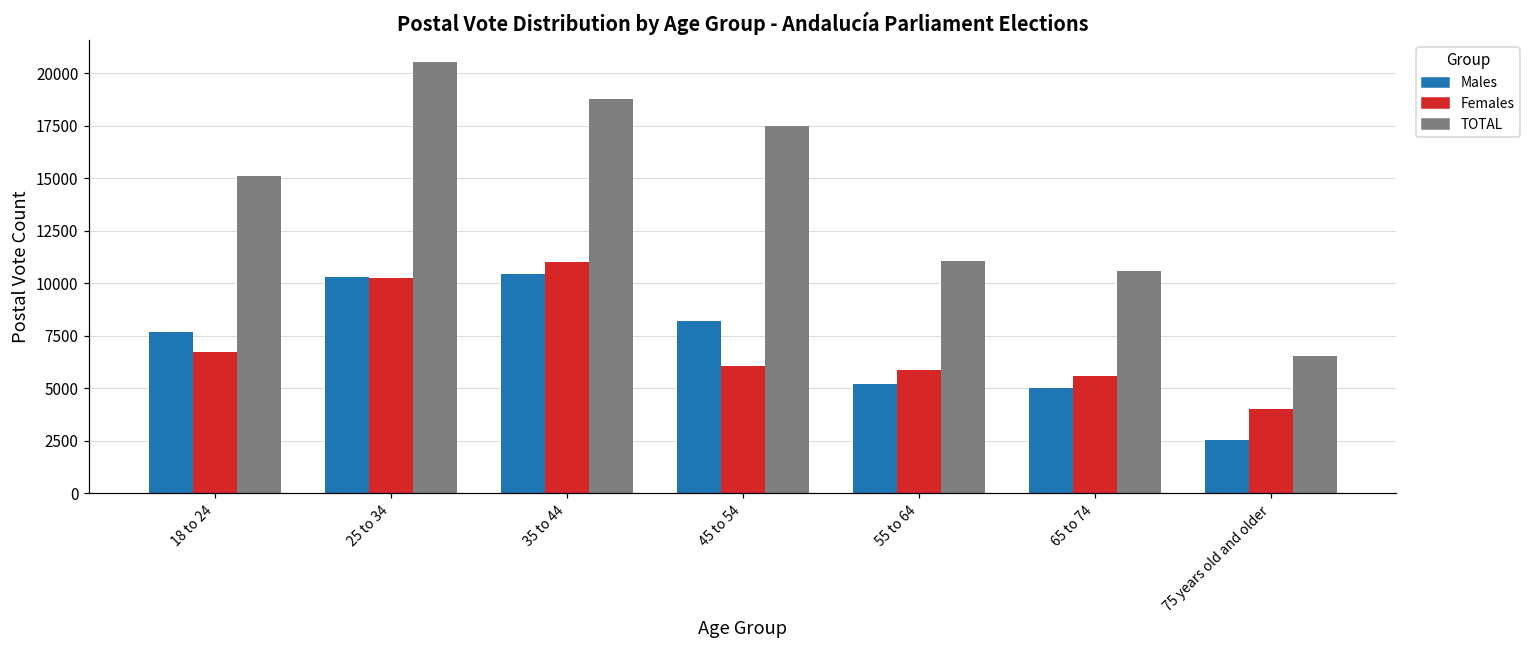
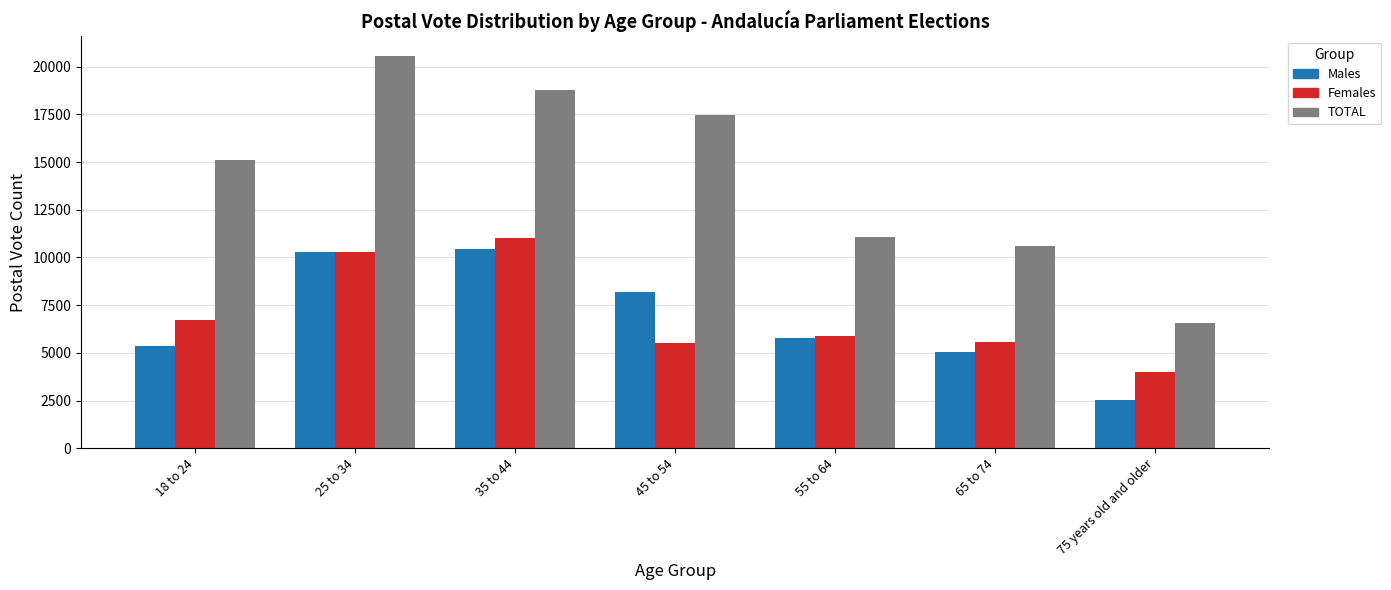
Males, 18 to 24: 7700 -> 5400
Females, 45 to 54: 6000 -> 5500
Males, 55 to 64: 5200 -> 5800
